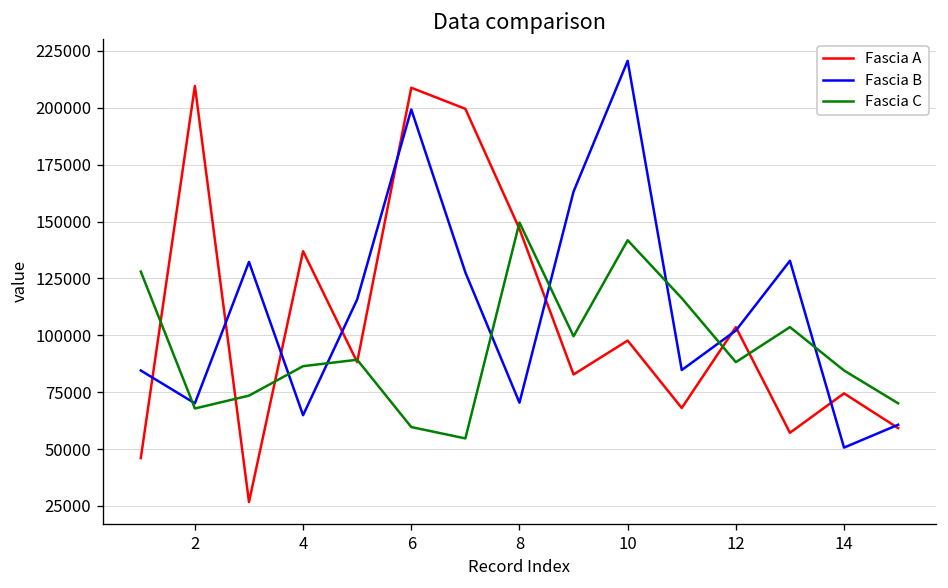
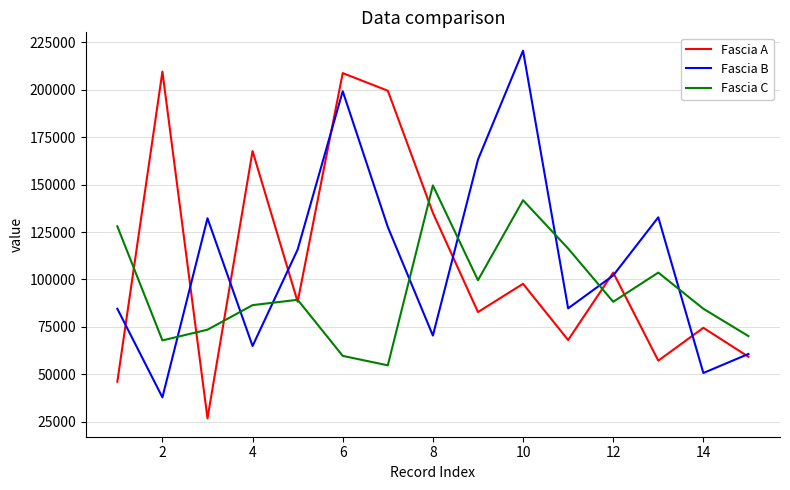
Fascia B, 2: 70000 -> 38000
Fascia A, 4: 137000 -> 168000
Fascia A, 8: 147000 -> 135000
